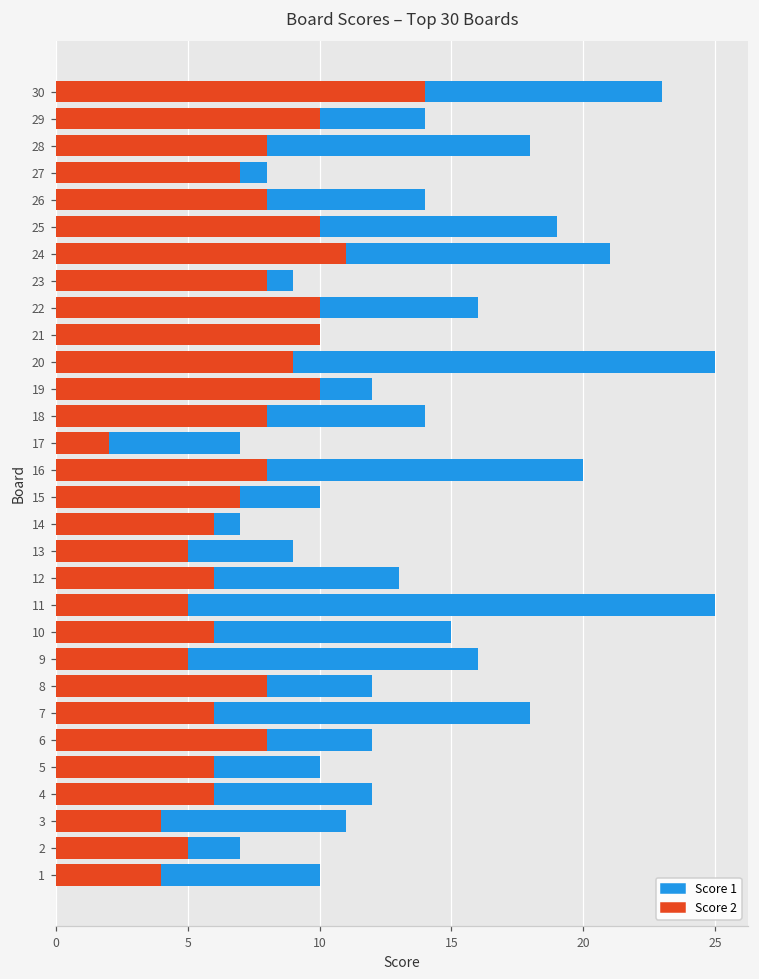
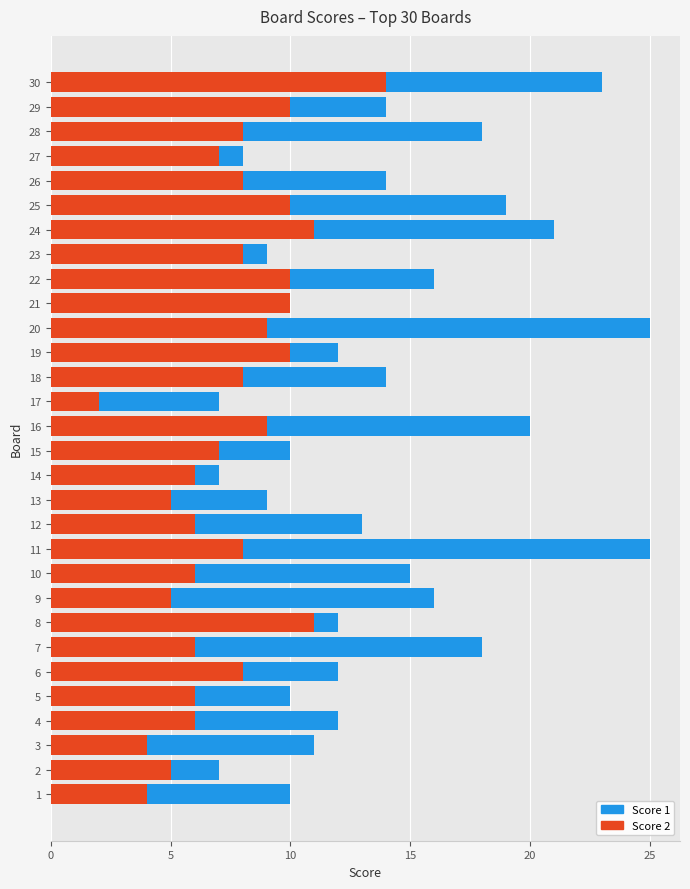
Score 2, 16: 8 -> 9
Score 2, 11: 5 -> 8
Score 2, 8: 8 -> 11
